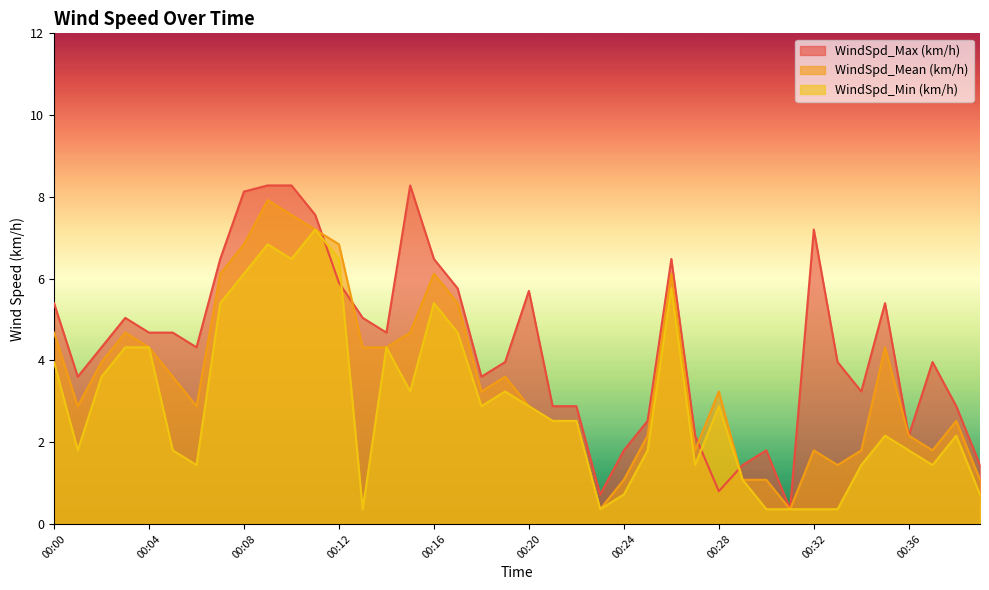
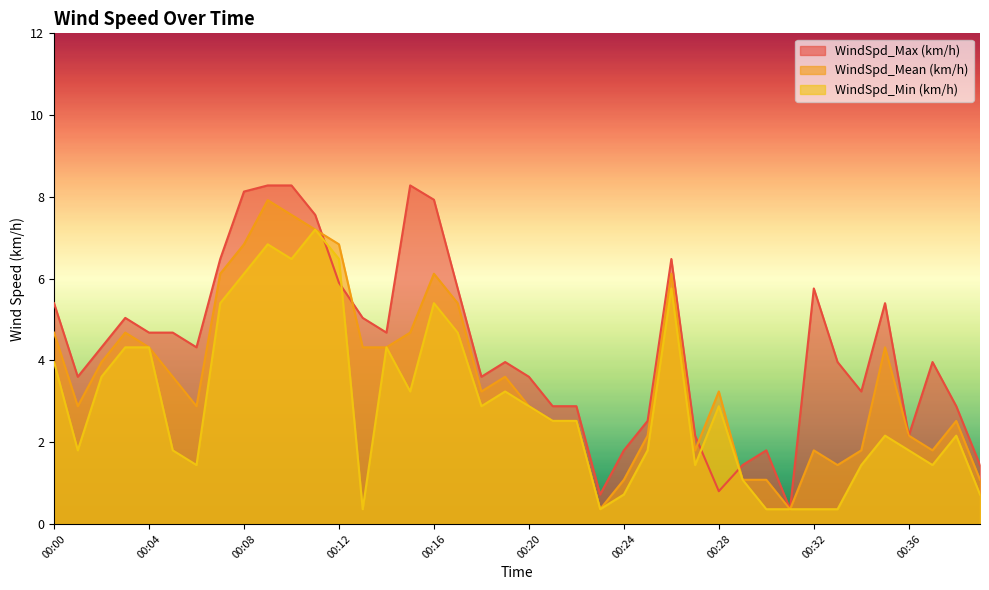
WindSpd_Max (km/h), 00:16: 6.5 -> 7.9
WindSpd_Max (km/h), 00:20: 5.7 -> 3.6
WindSpd_Max (km/h), 00:32: 7.2 -> 5.8
